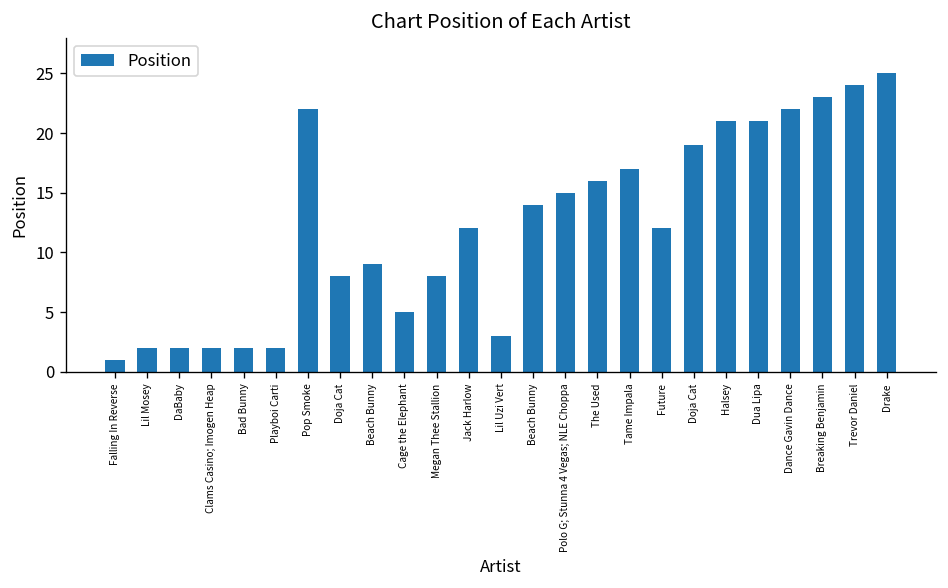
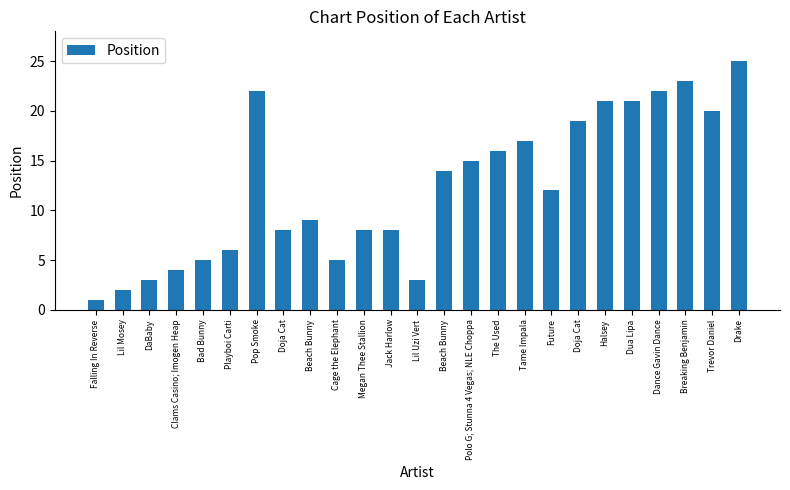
DaBaby: 2 -> 3
Clams Casino; Imogen Heap: 2 -> 4
Bad Bunny: 2 -> 5
Playboi Carti: 2 -> 6
Jack Harlow: 12 -> 8
Trevor Daniel: 24 -> 20
